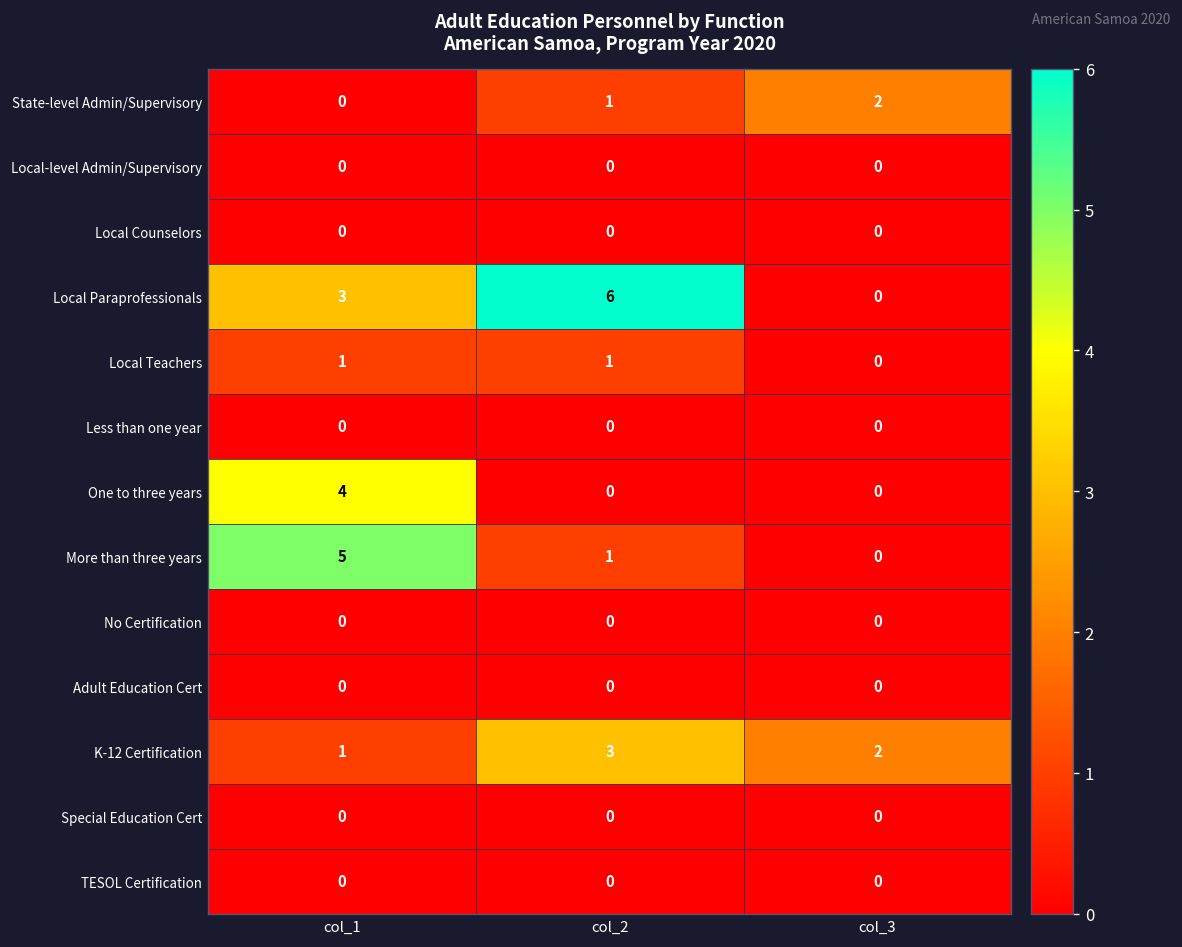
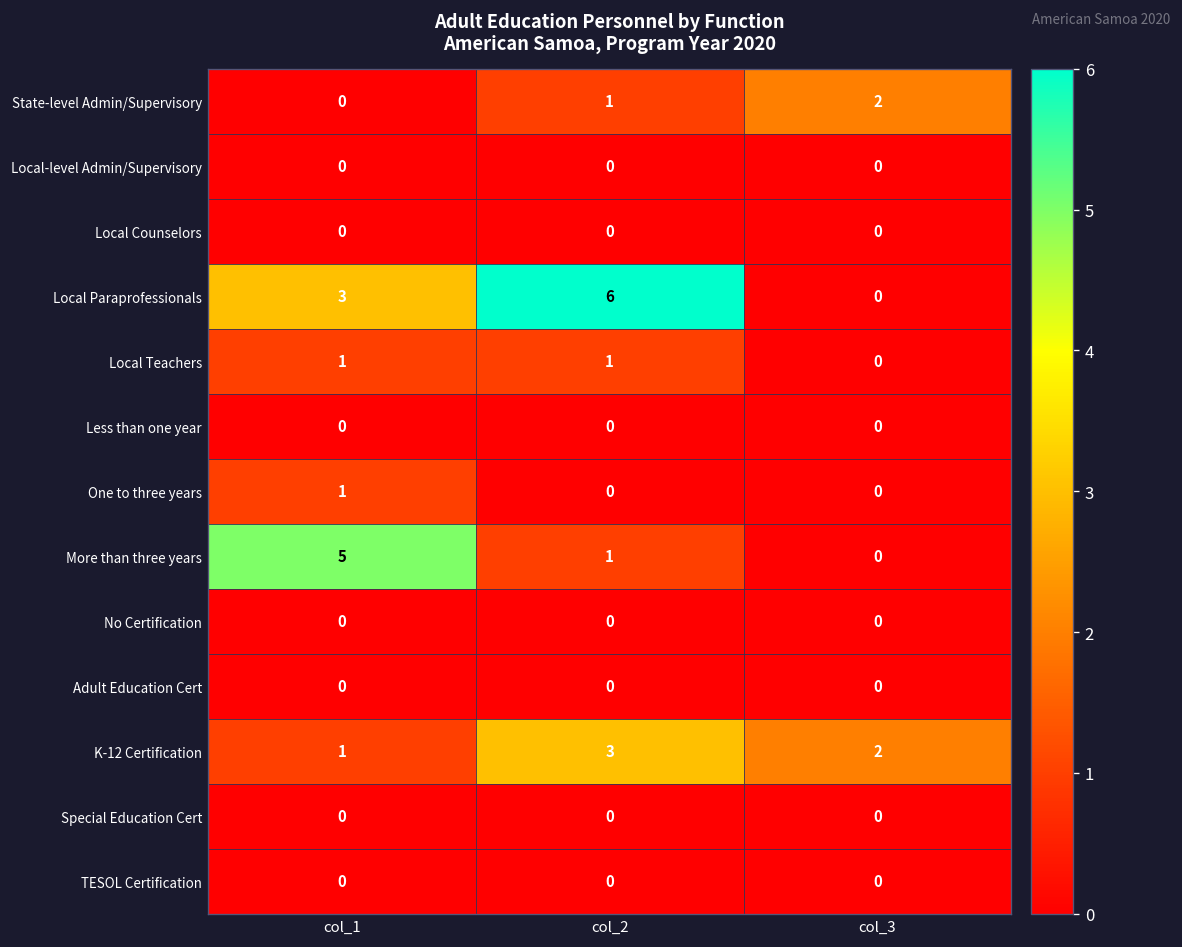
One to three years, col_1: 4 -> 1
